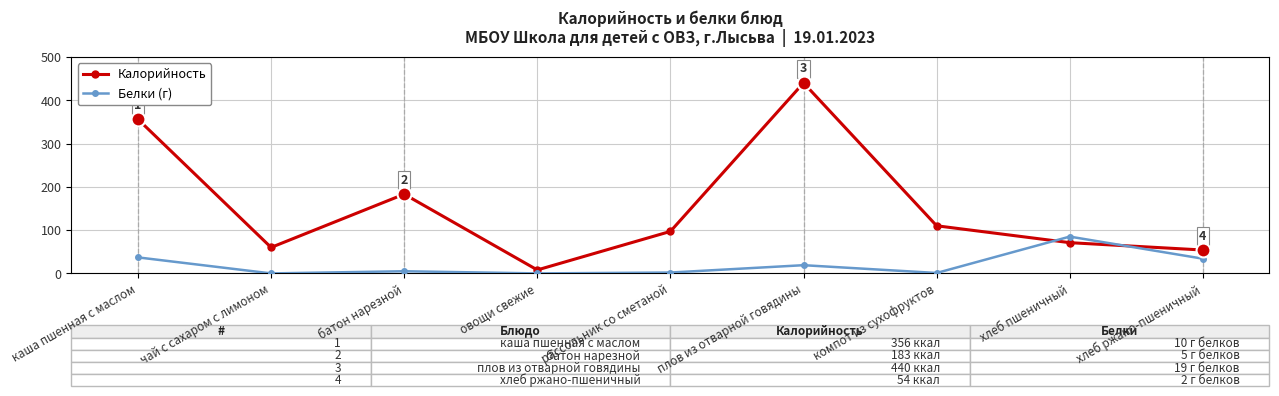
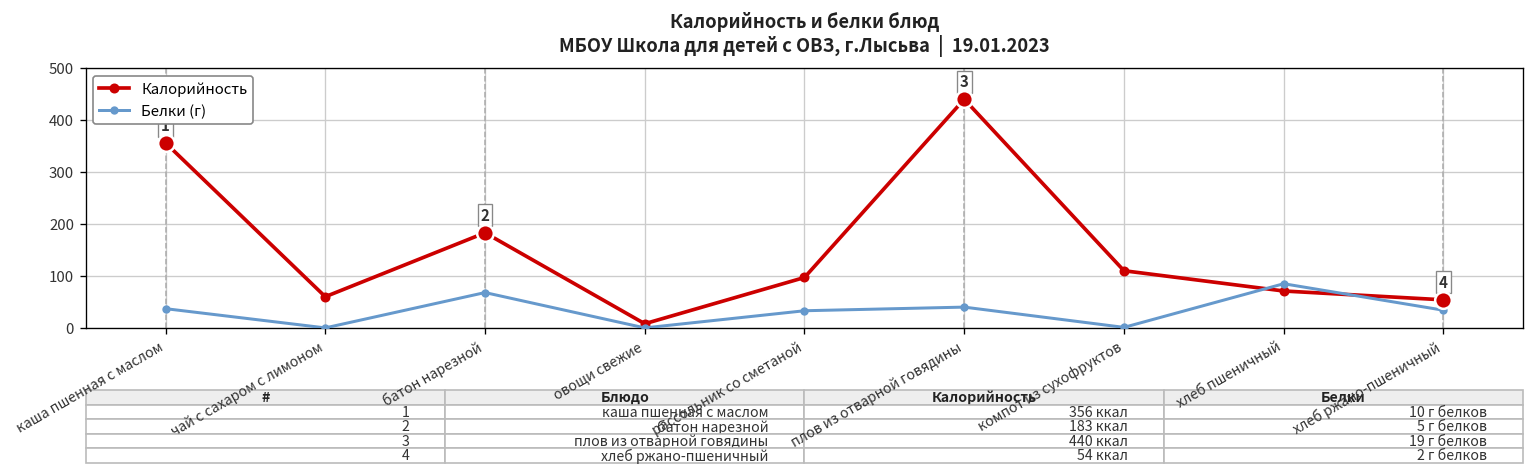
Белки (г), батон нарезной: 10 -> 70
Белки (г), рассольник со сметаной: 0 -> 30
Белки (г), плов из отварной говядины: 20 -> 40
